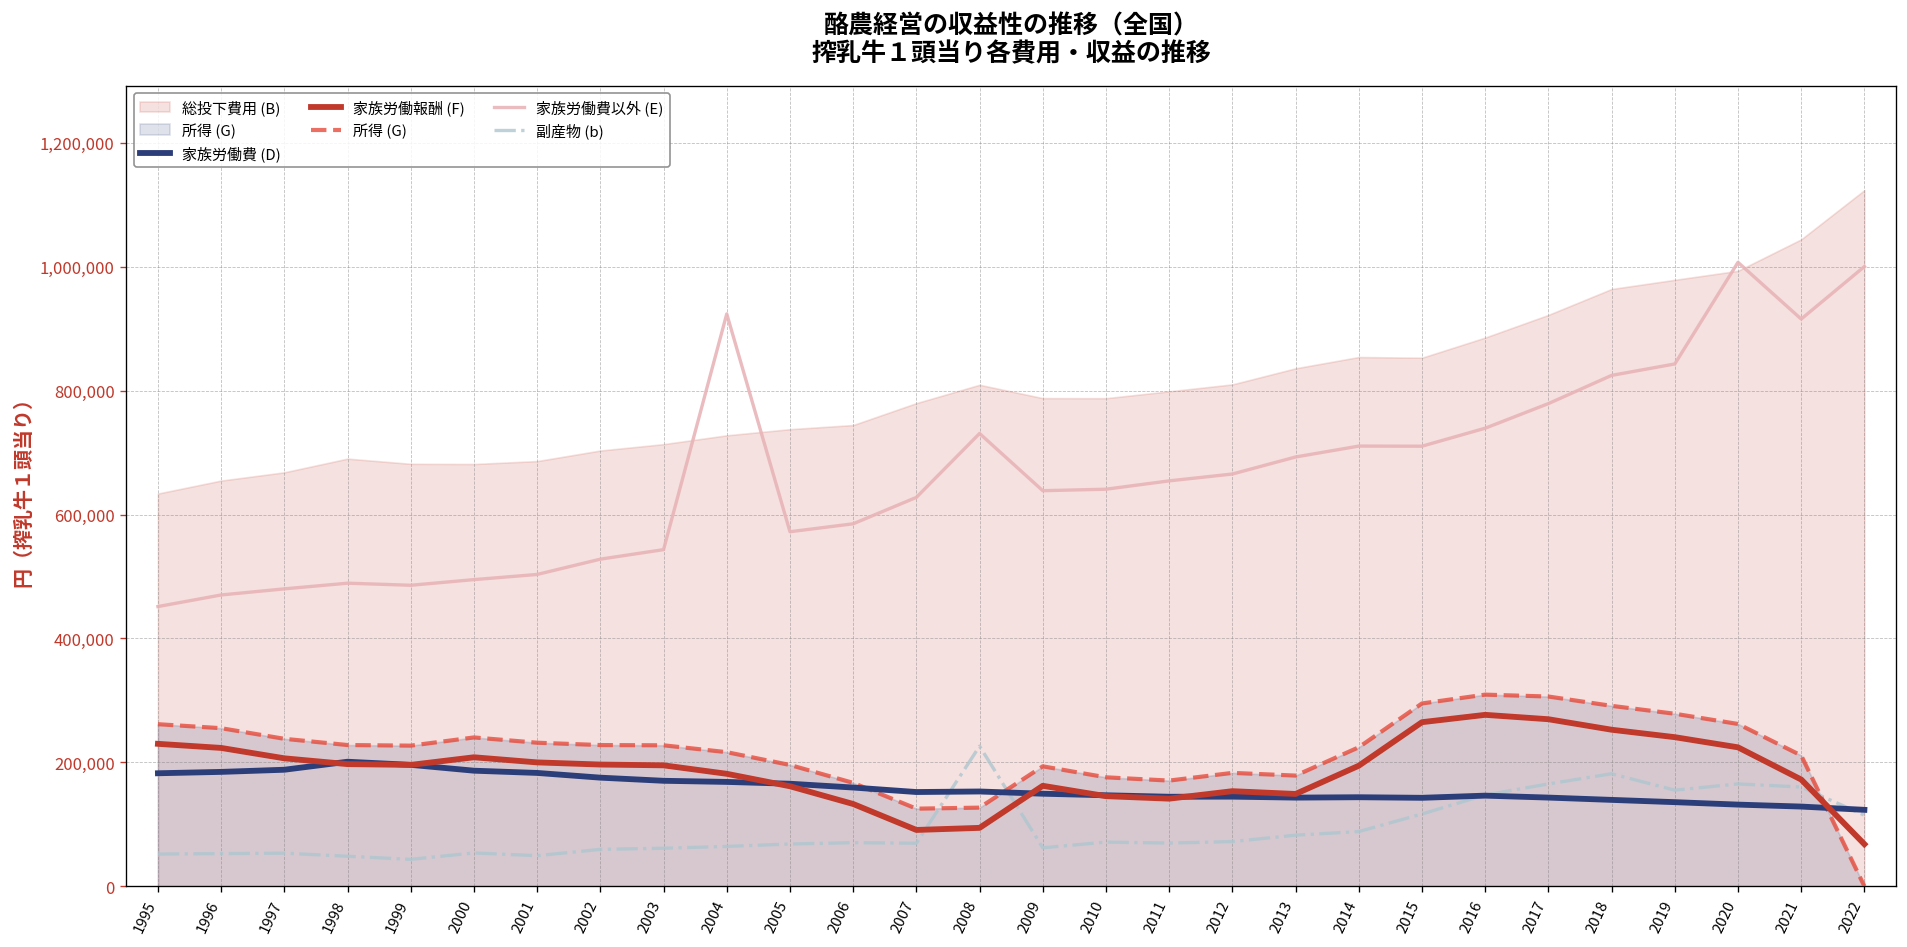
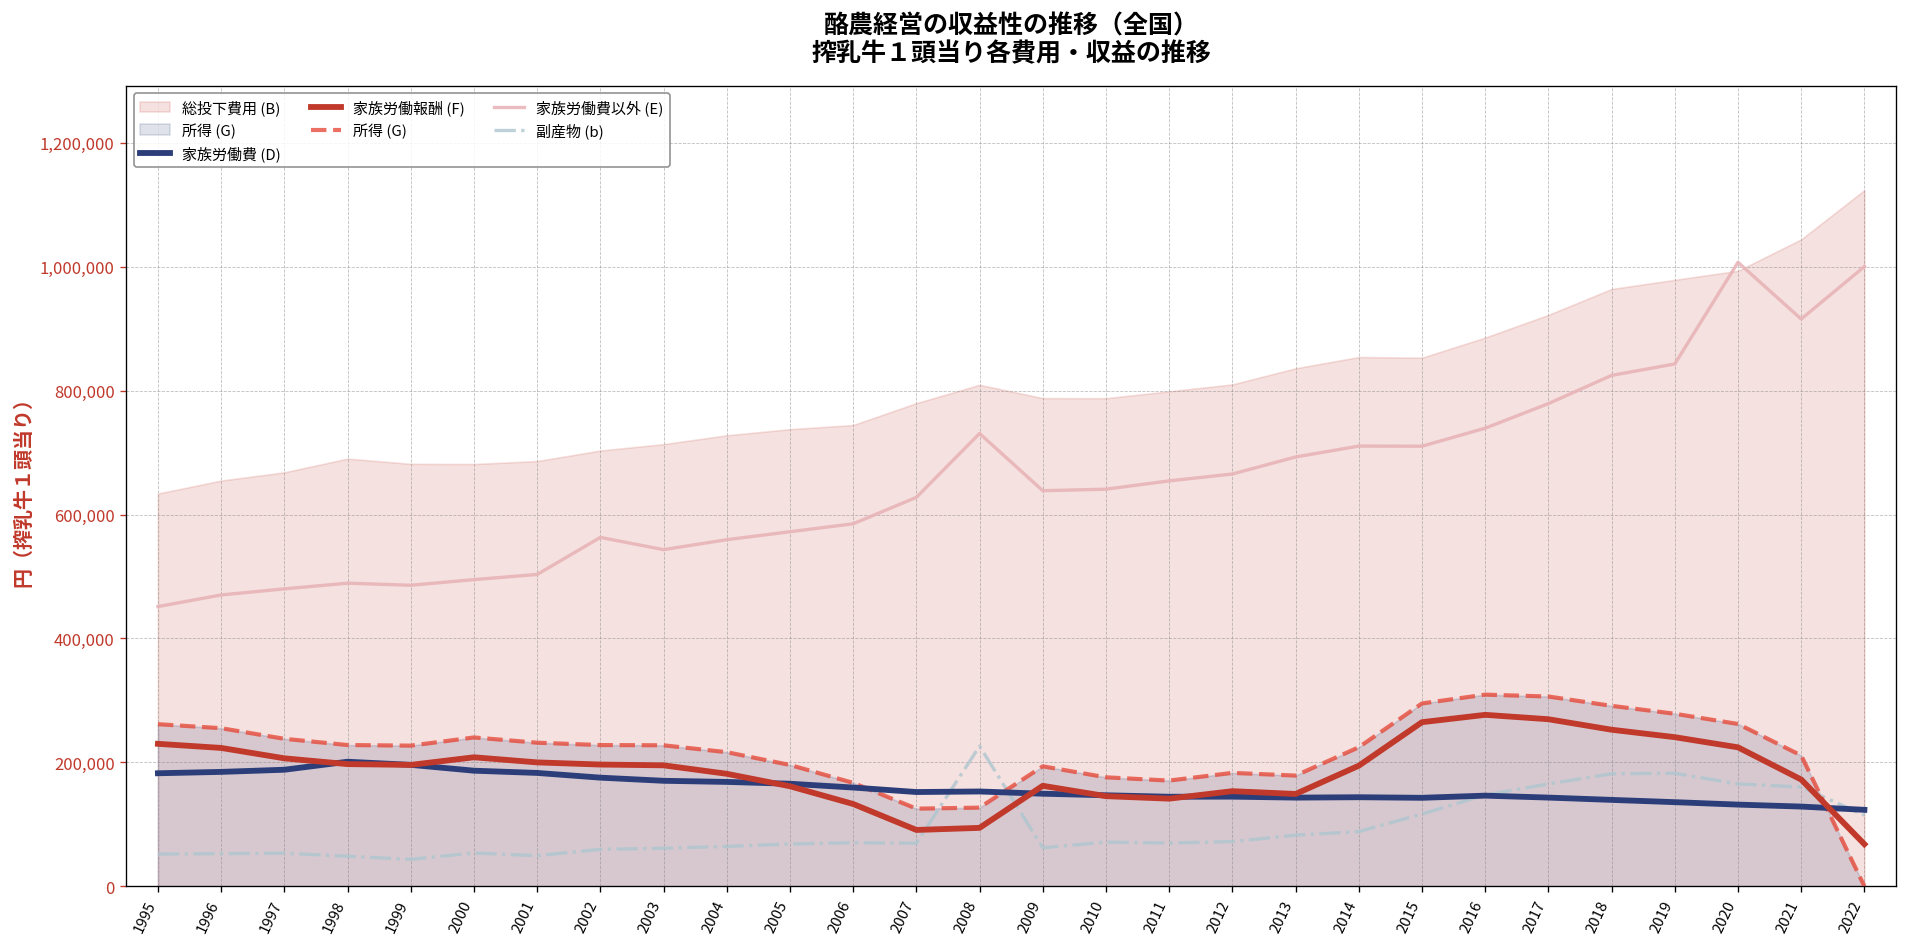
家族労働費以外 (E), 2002: 530,000 -> 560,000
家族労働費以外 (E), 2004: 920,000 -> 560,000
副産物 (b), 2019: 160,000 -> 180,000
